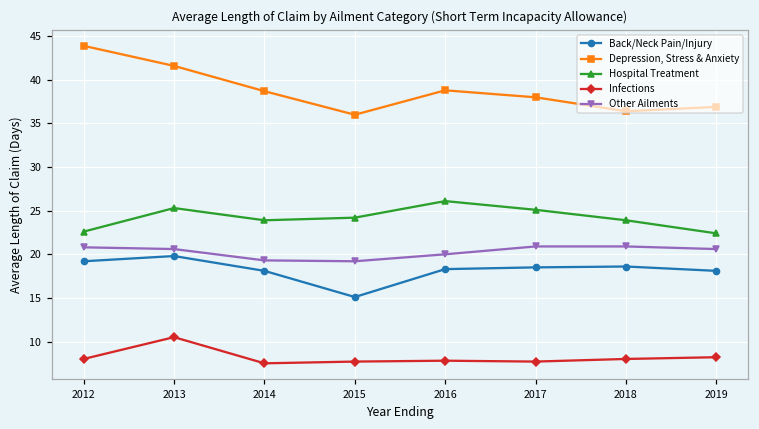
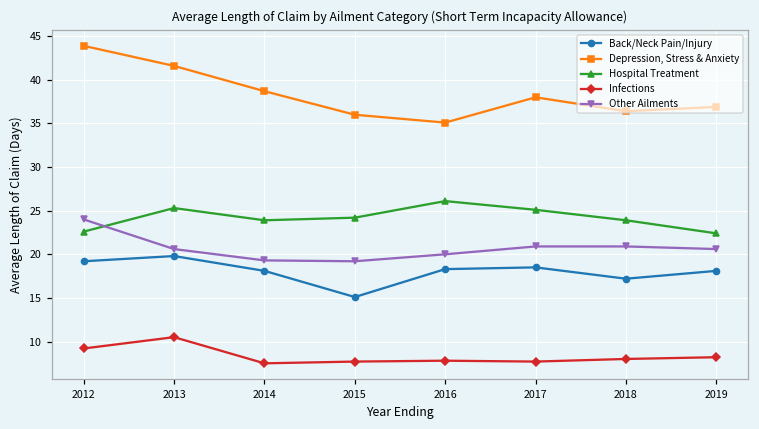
Infections, 2012: 8 -> 9
Other Ailments, 2012: 21 -> 24
Depression, Stress & Anxiety, 2016: 39 -> 35
Back/Neck Pain/Injury, 2018: 19 -> 17
